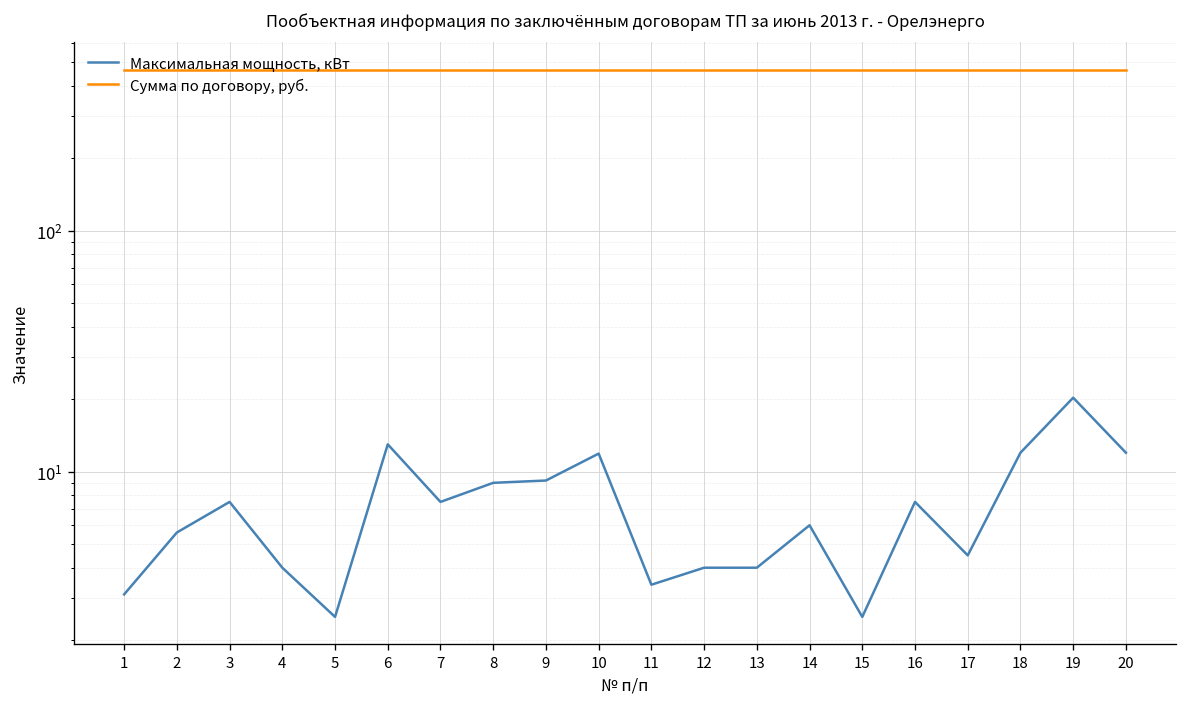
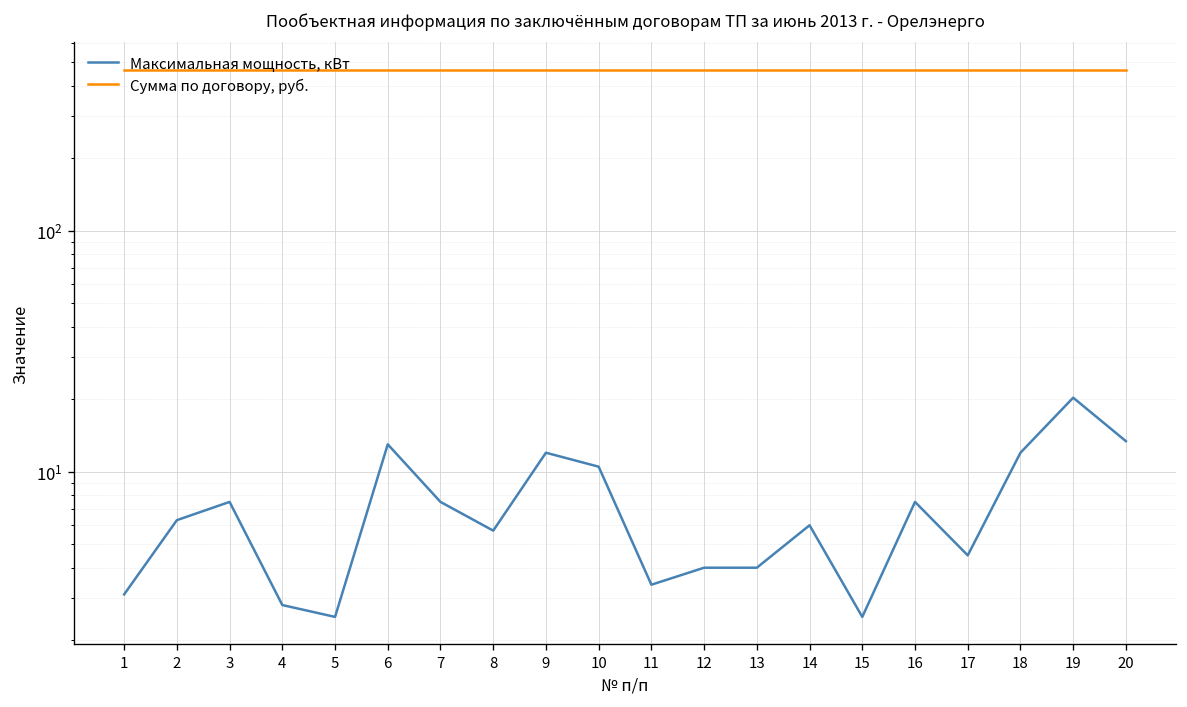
Максимальная мощность, кВт, 2: 5.6 -> 6.3
Максимальная мощность, кВт, 4: 4.0 -> 2.8
Максимальная мощность, кВт, 8: 9 -> 5.7
Максимальная мощность, кВт, 9: 9 -> 12
Максимальная мощность, кВт, 10: 12 -> 11
Максимальная мощность, кВт, 20: 12 -> 13
